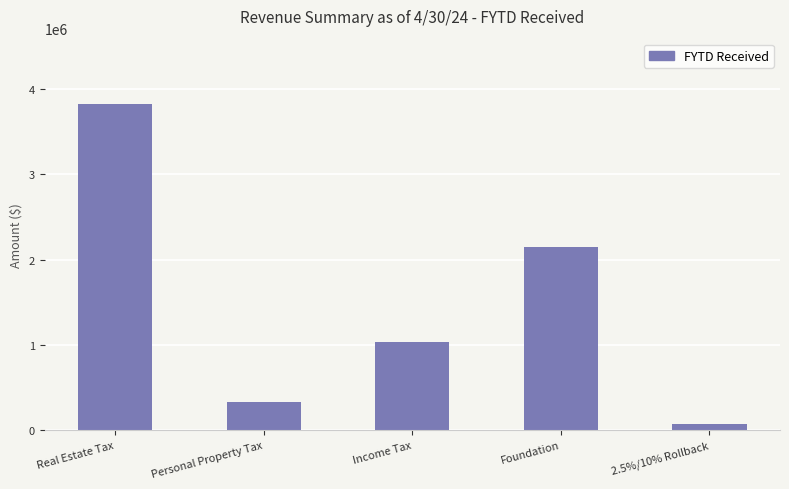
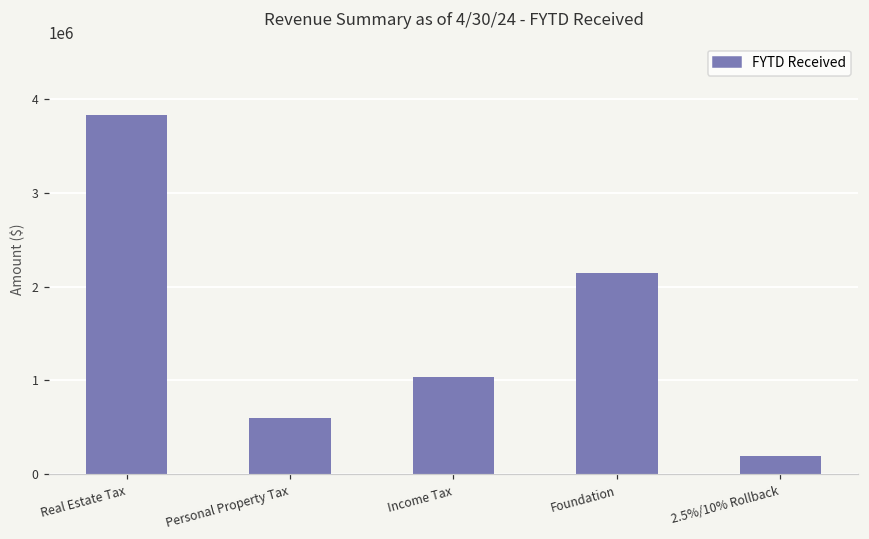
Personal Property Tax: 300000 -> 600000
2.5%/10% Rollback: 100000 -> 200000
